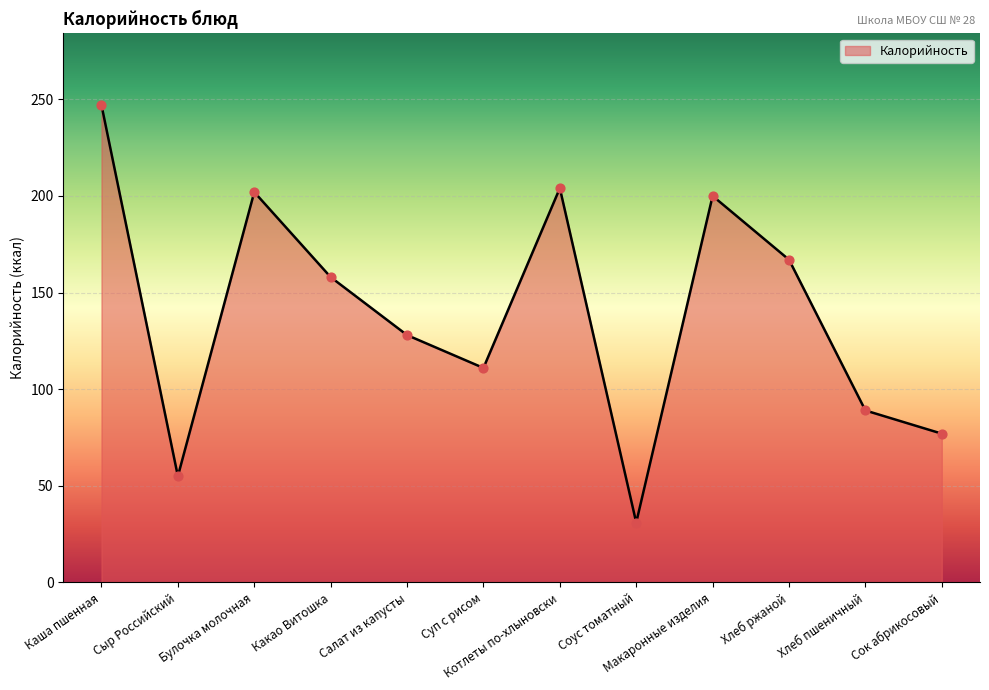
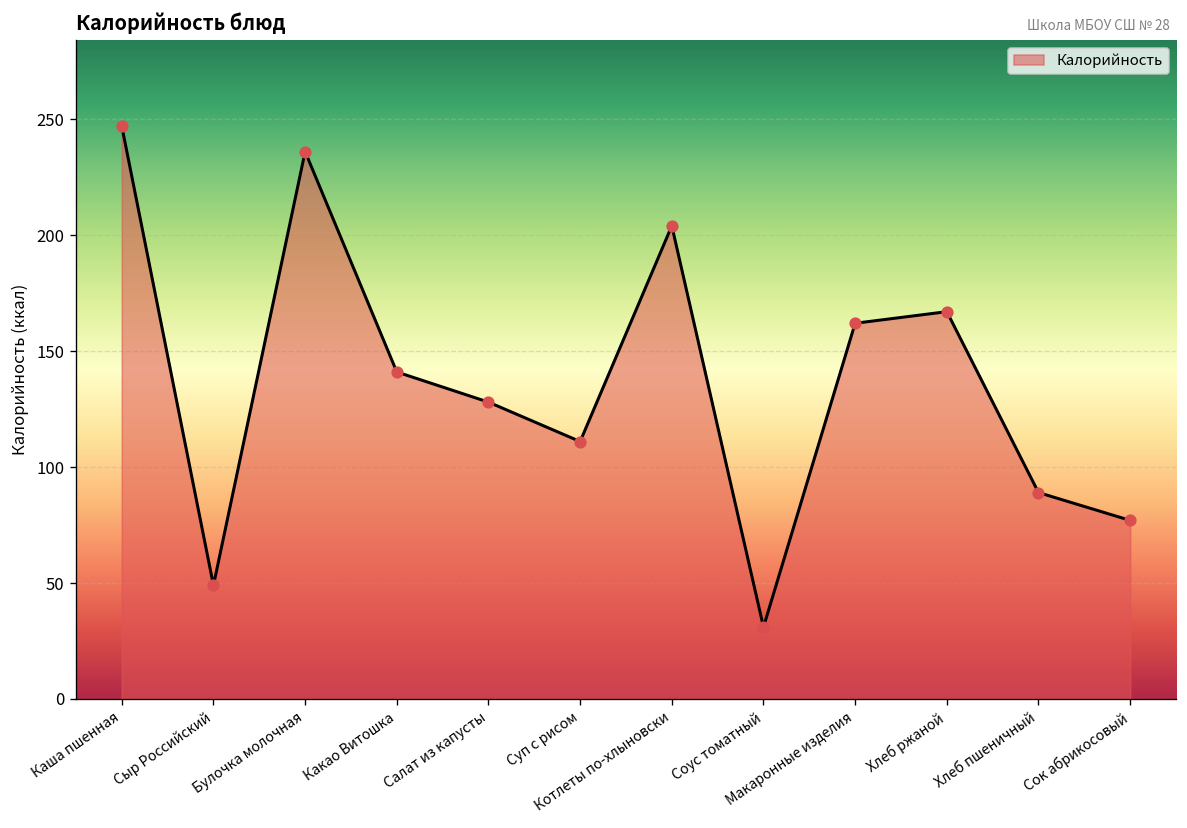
Сыр Российский: 55 -> 49
Булочка молочная: 202 -> 236
Какао Витошка: 158 -> 141
Макаронные изделия: 200 -> 162
